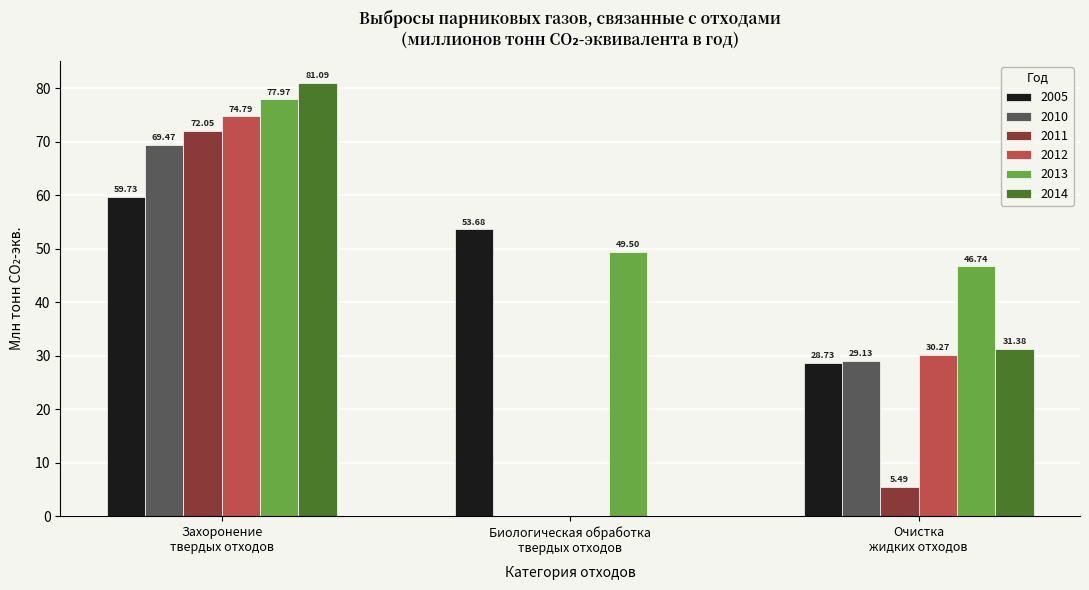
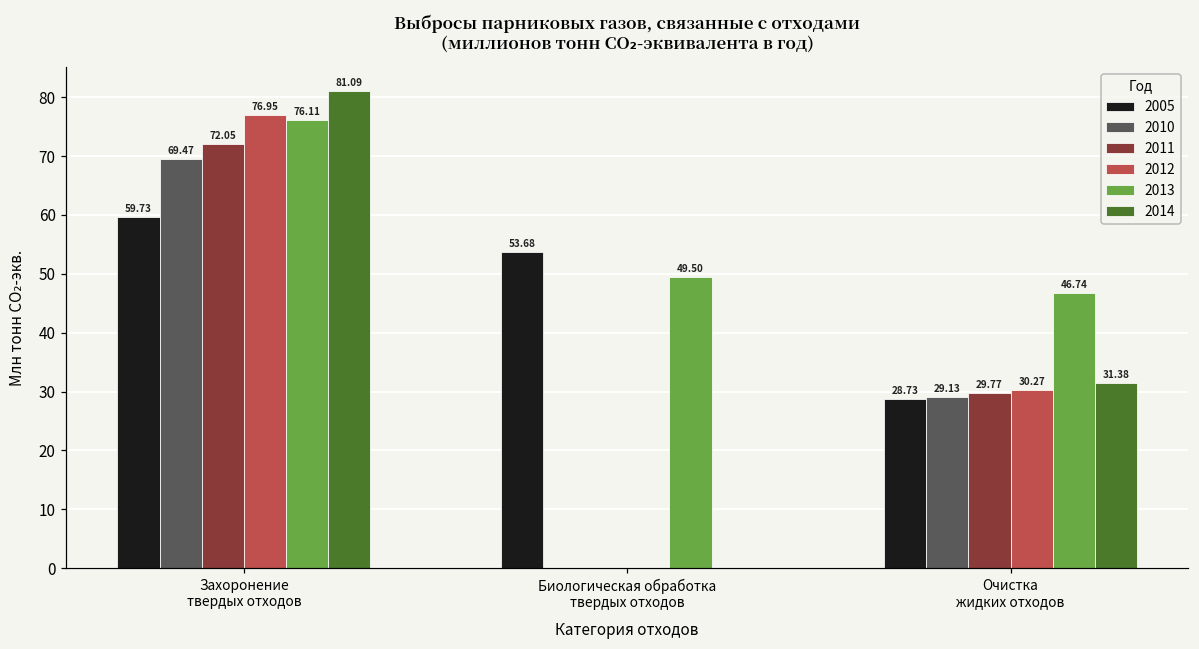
2012, Захоронение твердых отходов: 74.79 -> 76.95
2013, Захоронение твердых отходов: 77.97 -> 76.11
2011, Очистка жидких отходов: 5.49 -> 29.77
